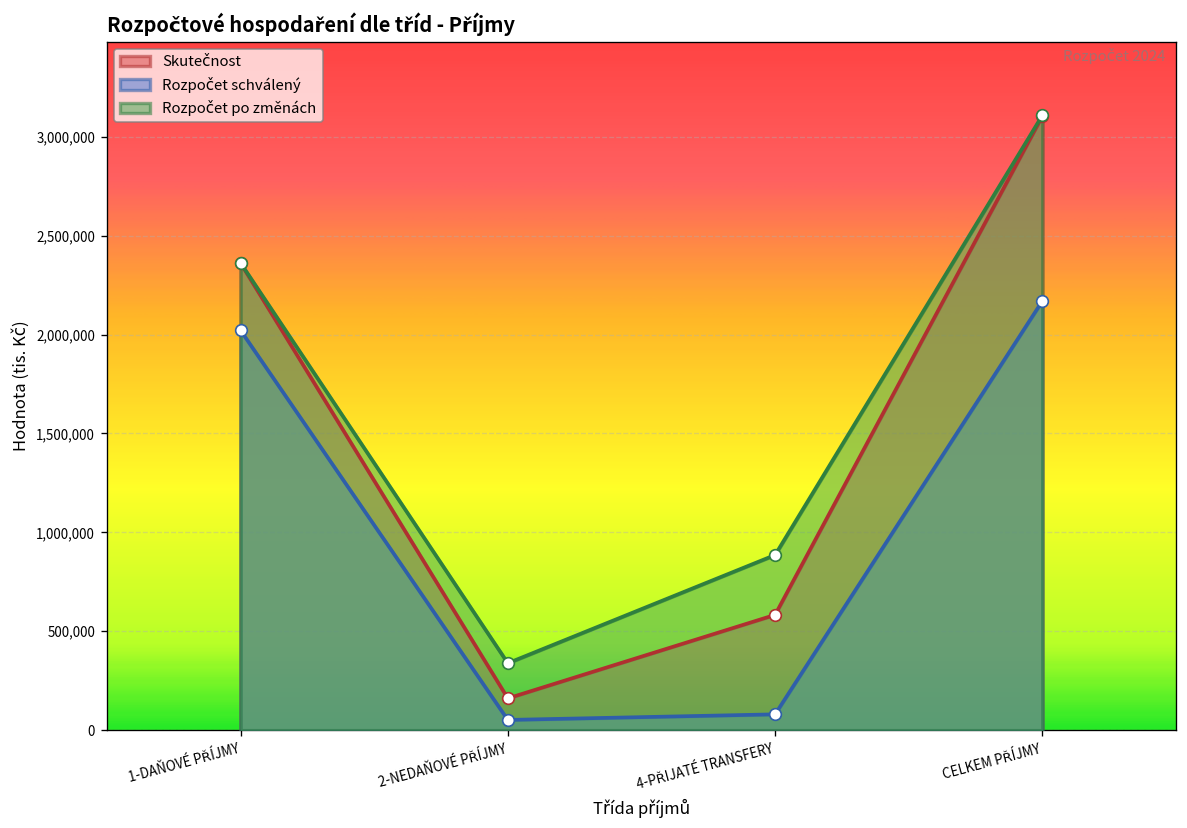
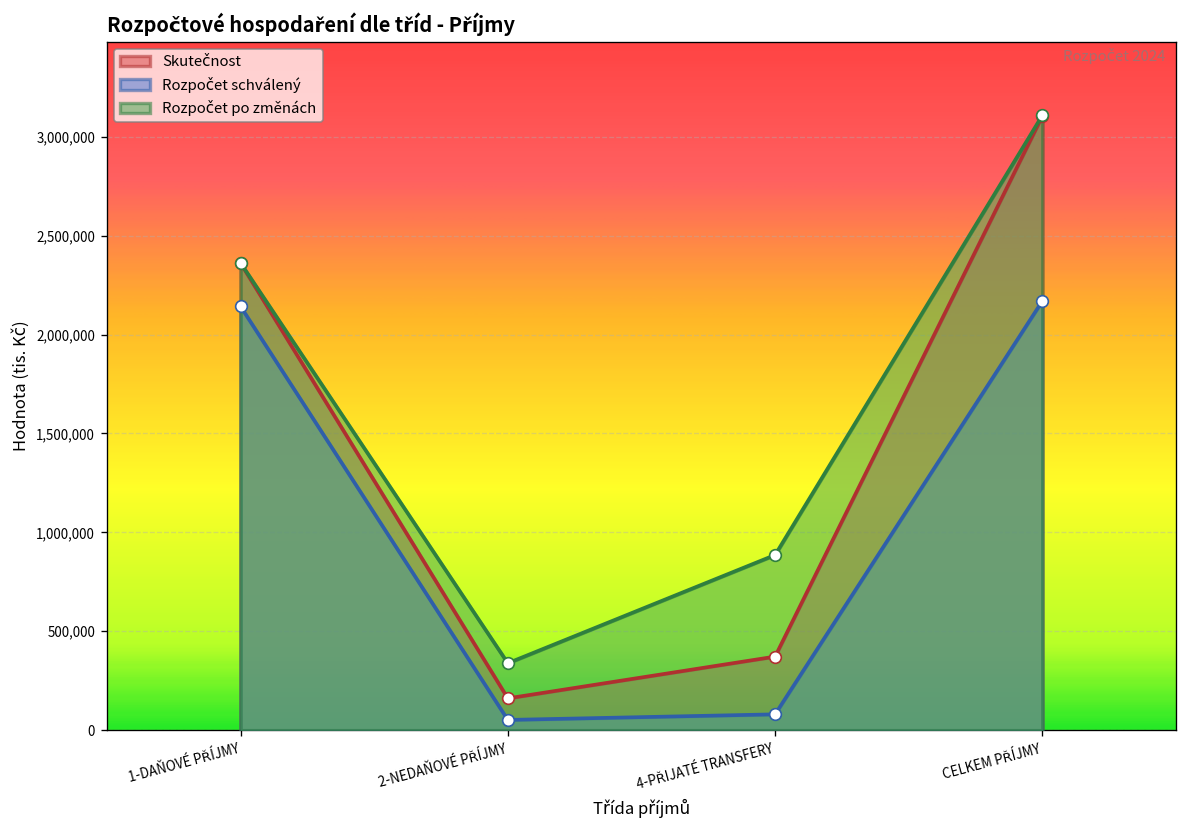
Rozpočet schválený, 1-DAŇOVÉ PŘÍJMY: 2,020,000 -> 2,140,000
Skutečnost, 4-PŘIJATÉ TRANSFERY: 580,000 -> 370,000
